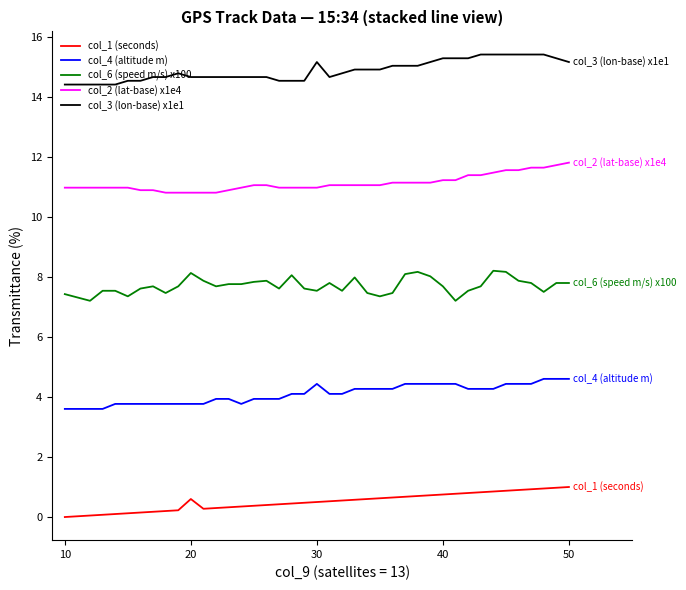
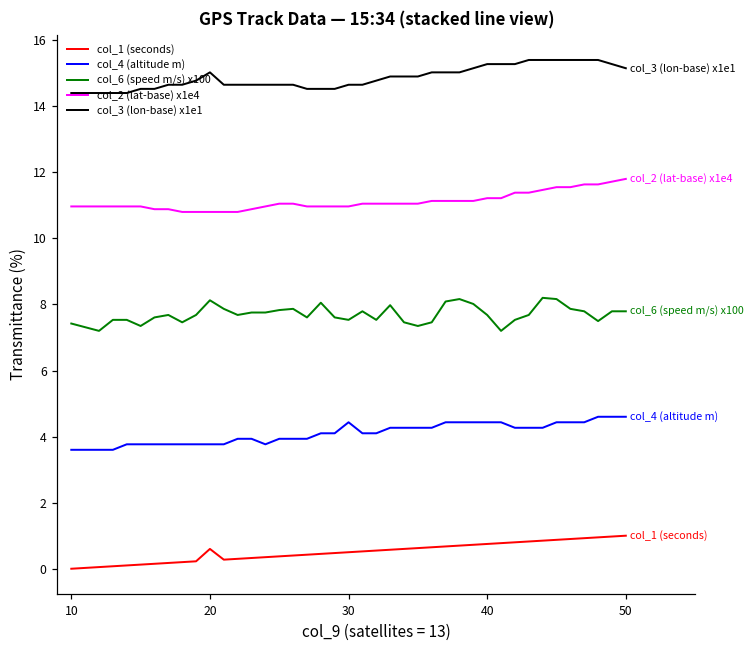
col_3 (lon-base) x1e1, 20: 14.7 -> 15.0
col_3 (lon-base) x1e1, 30: 15.2 -> 14.7
